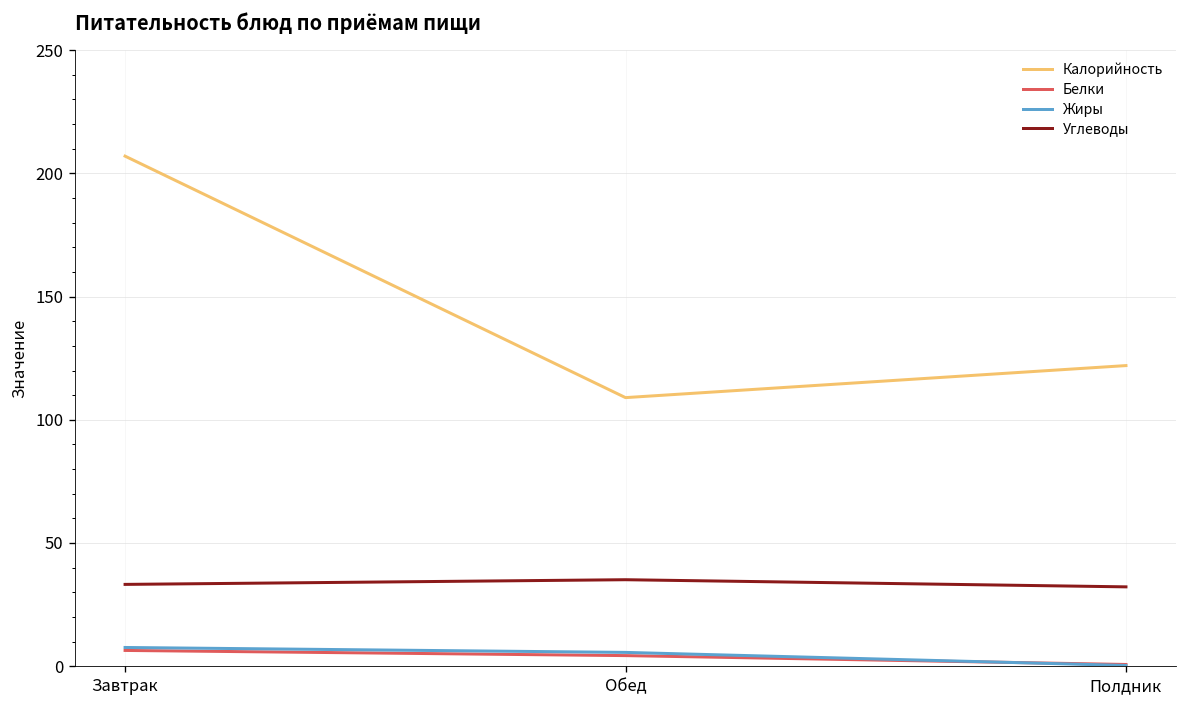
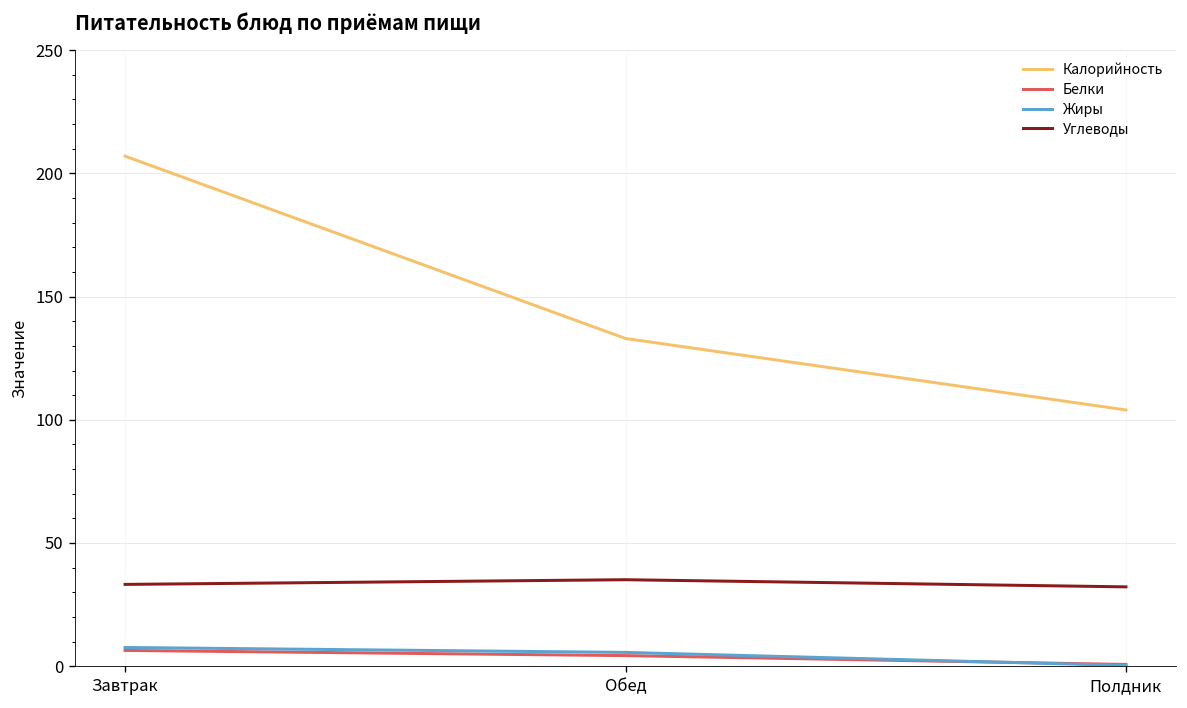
Калорийность, Обед: 109 -> 133
Калорийность, Полдник: 122 -> 104
